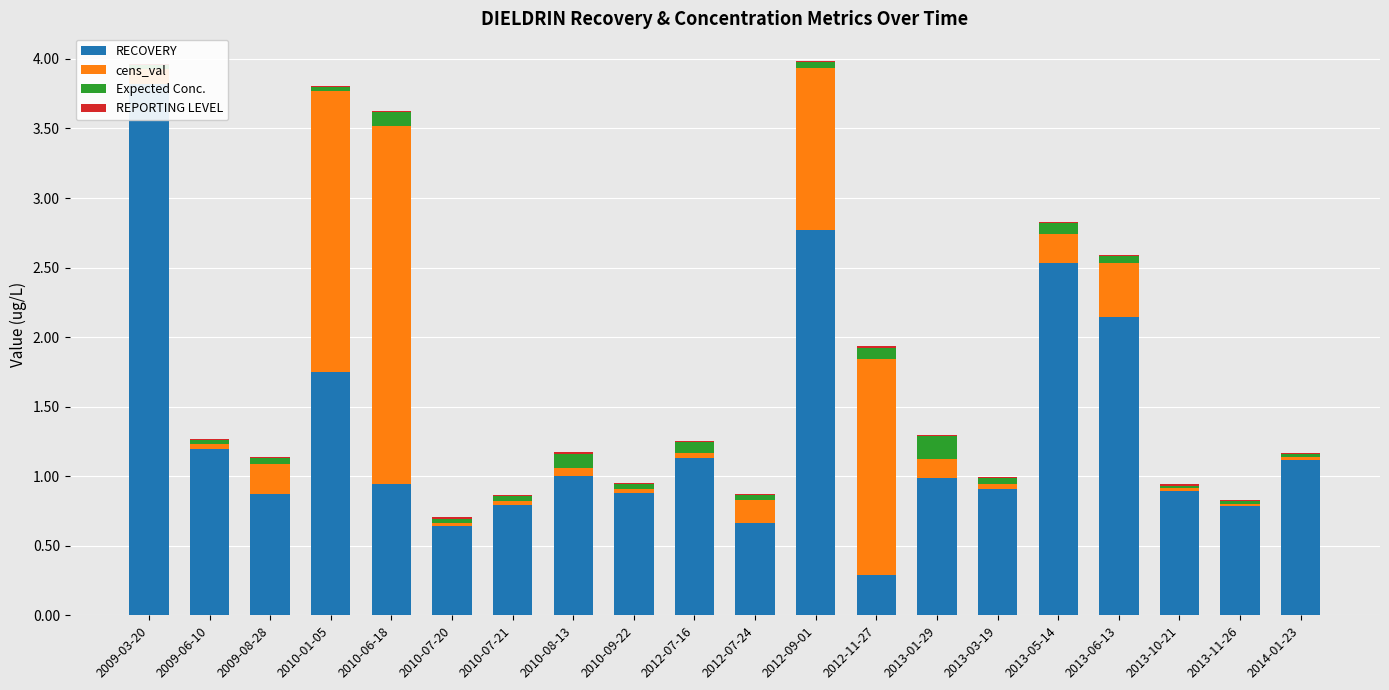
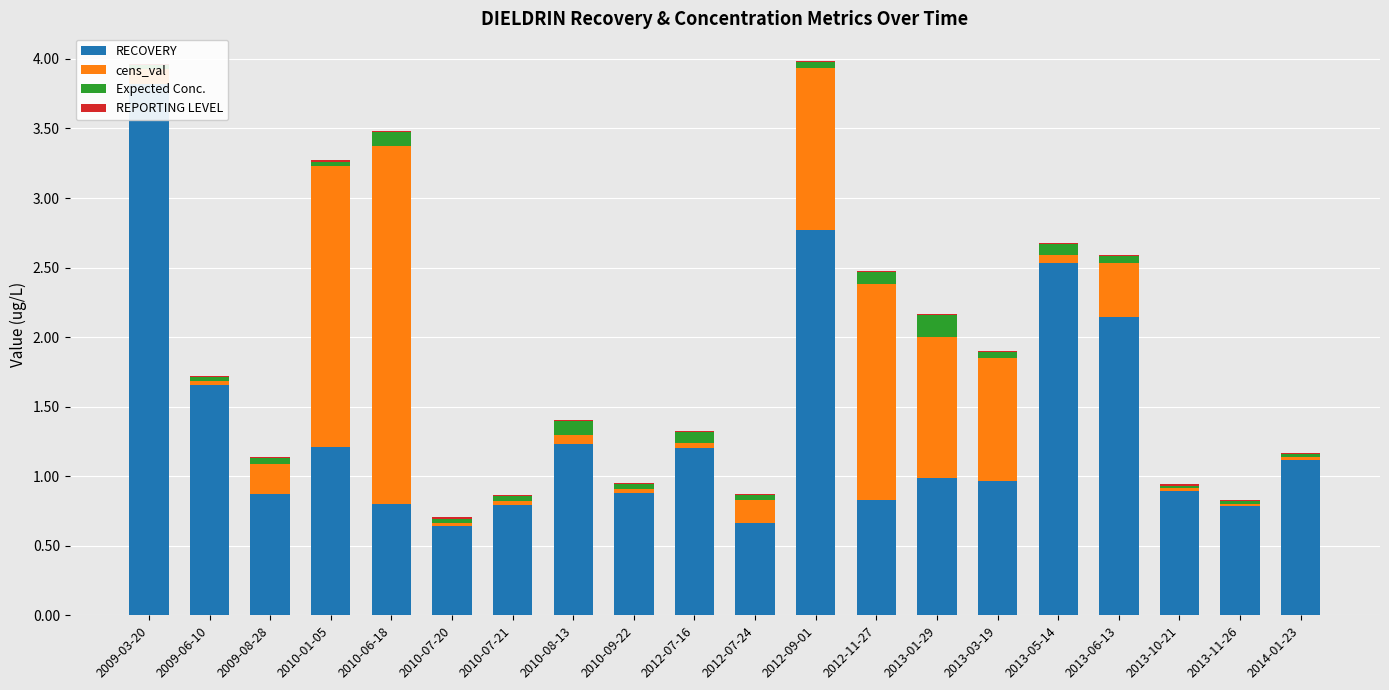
RECOVERY, 2009-06-10: 1.20 -> 1.65
RECOVERY, 2010-01-05: 1.75 -> 1.21
RECOVERY, 2010-06-18: 0.94 -> 0.80
RECOVERY, 2010-08-13: 1.00 -> 1.23
RECOVERY, 2012-07-16: 1.13 -> 1.20
RECOVERY, 2012-11-27: 0.29 -> 0.83
cens_val, 2013-01-29: 0.14 -> 1.01
RECOVERY, 2013-03-19: 0.91 -> 0.97
cens_val, 2013-03-19: 0.04 -> 0.88
cens_val, 2013-05-14: 0.21 -> 0.06
